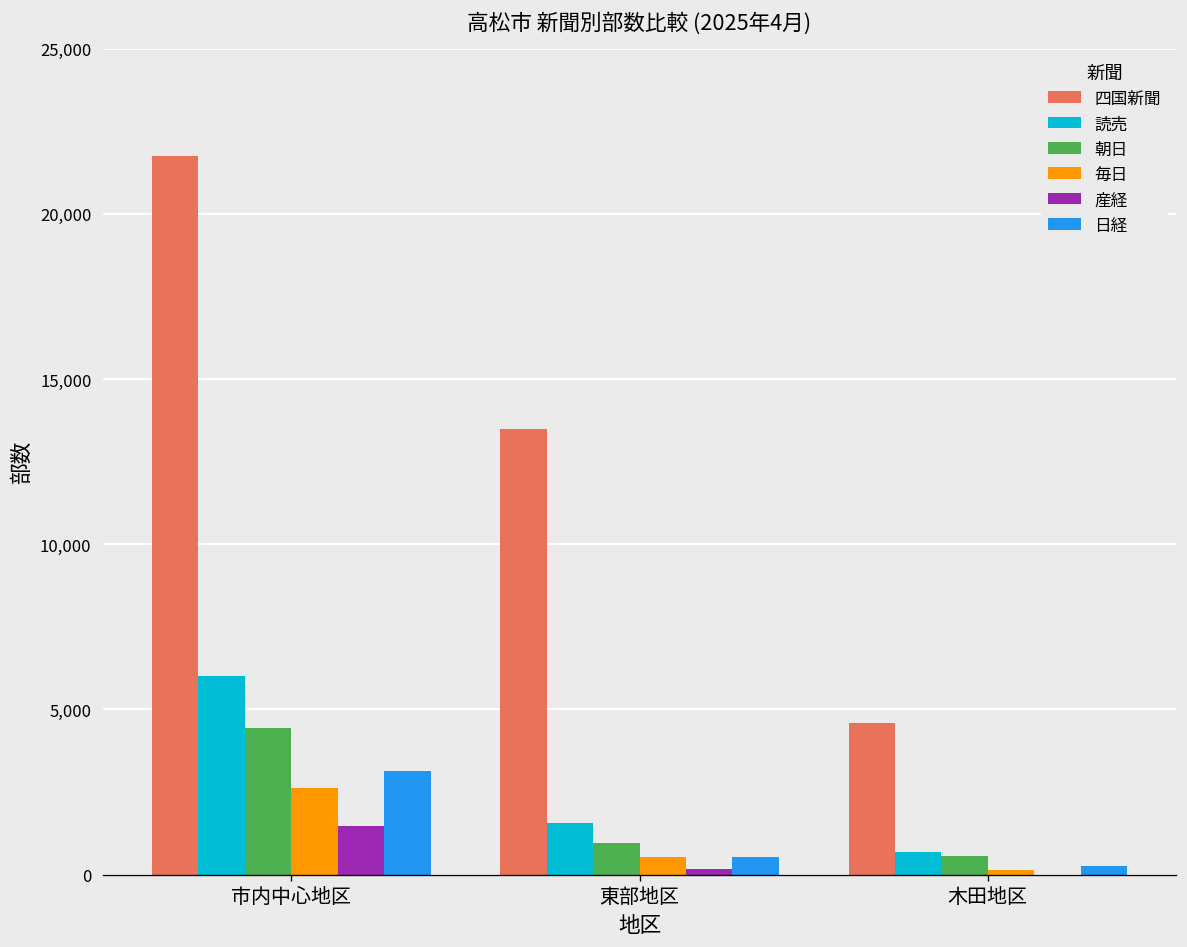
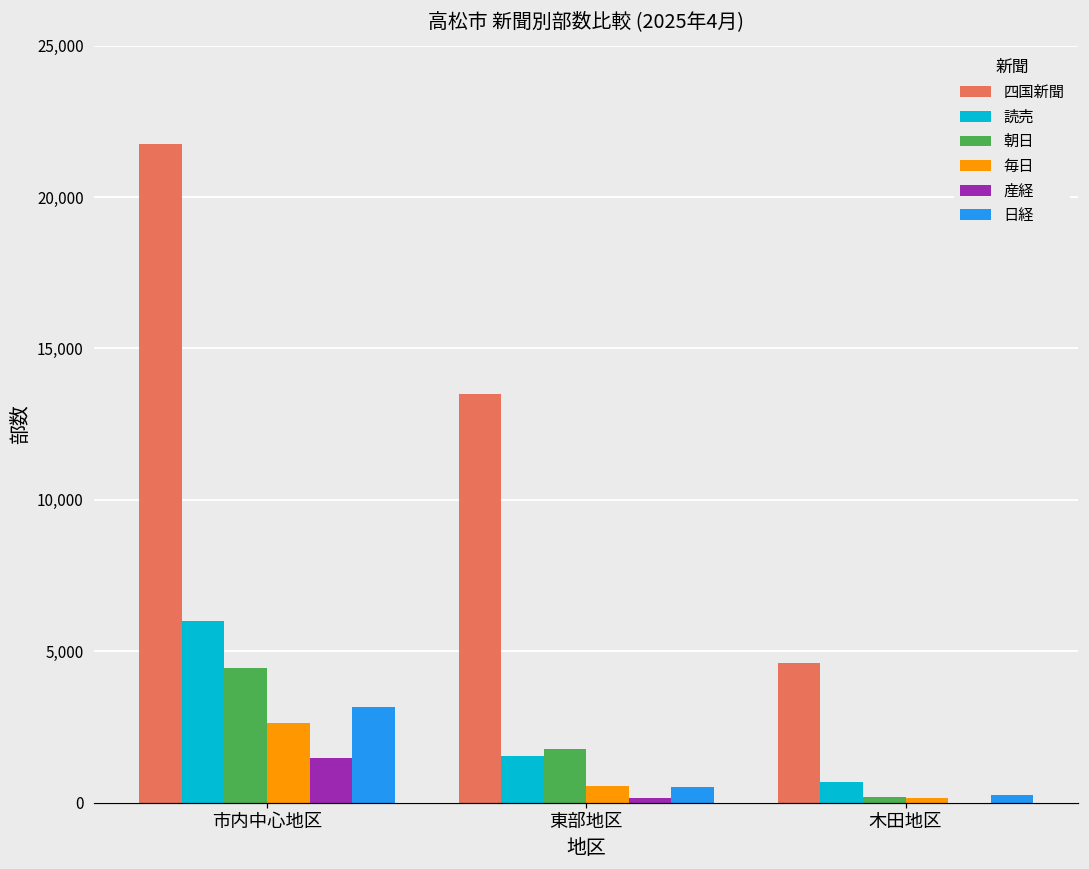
朝日, 東部地区: 1,000 -> 1,800
朝日, 木田地区: 600 -> 200
